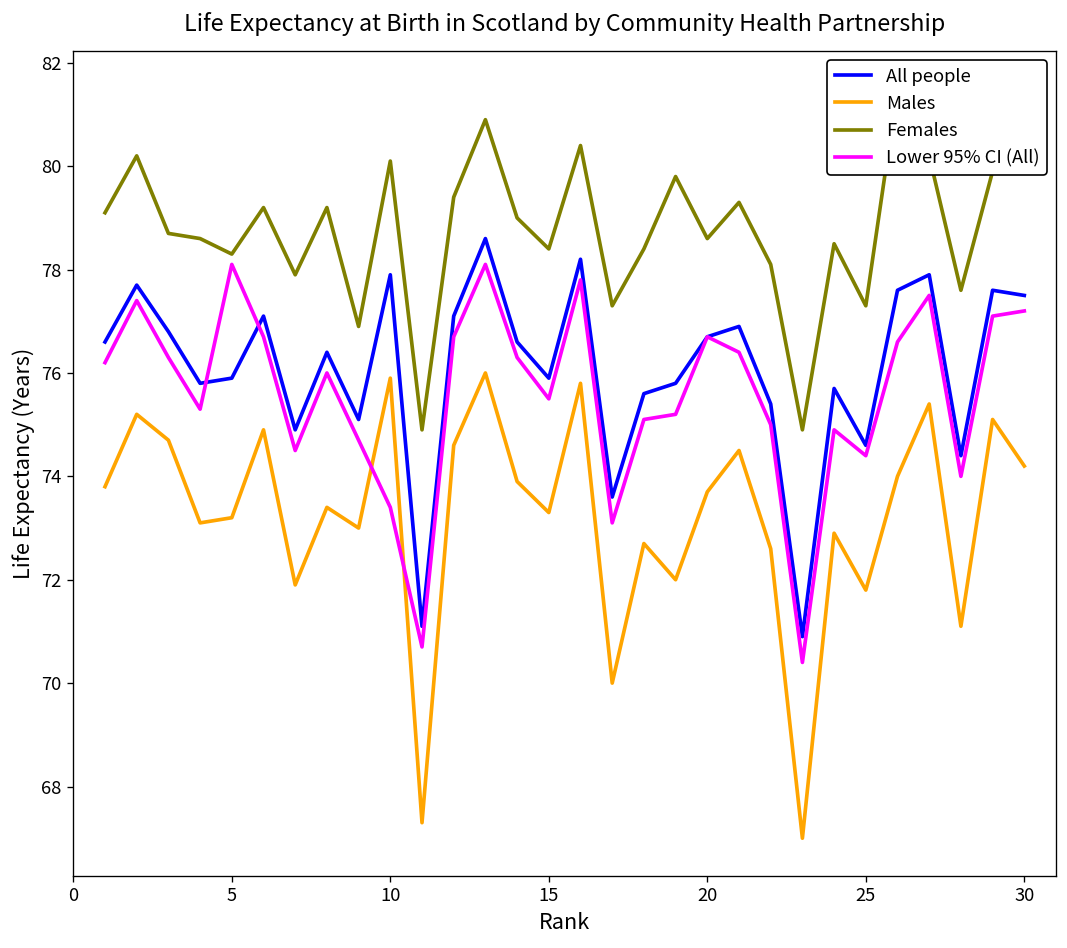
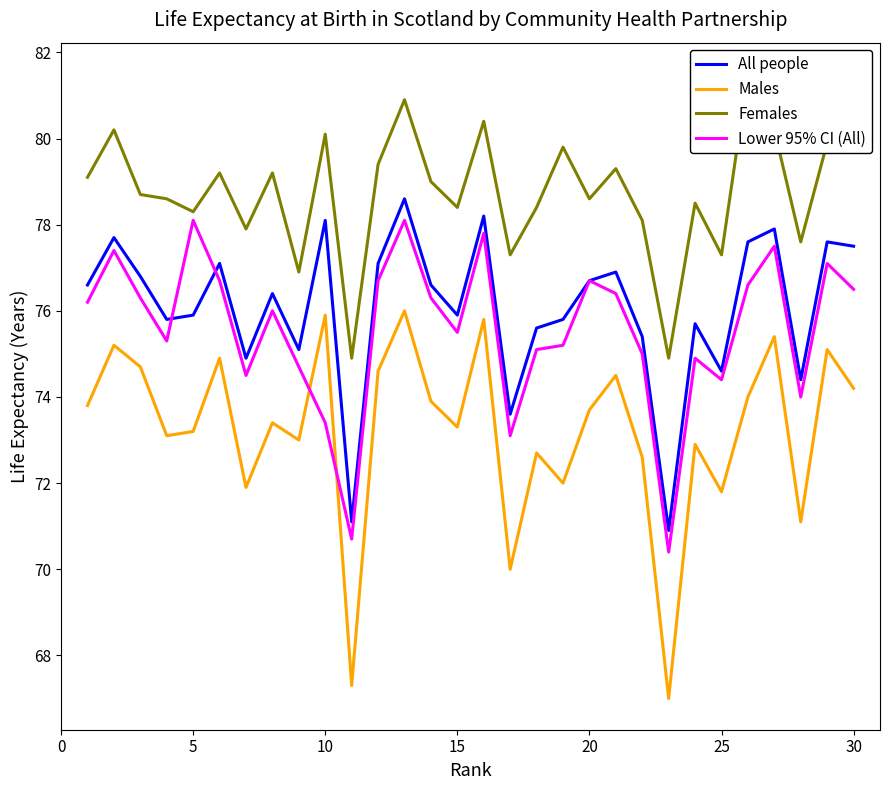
All people, 10: 77.9 -> 78.1
Lower 95% CI (All), 30: 77.2 -> 76.5
